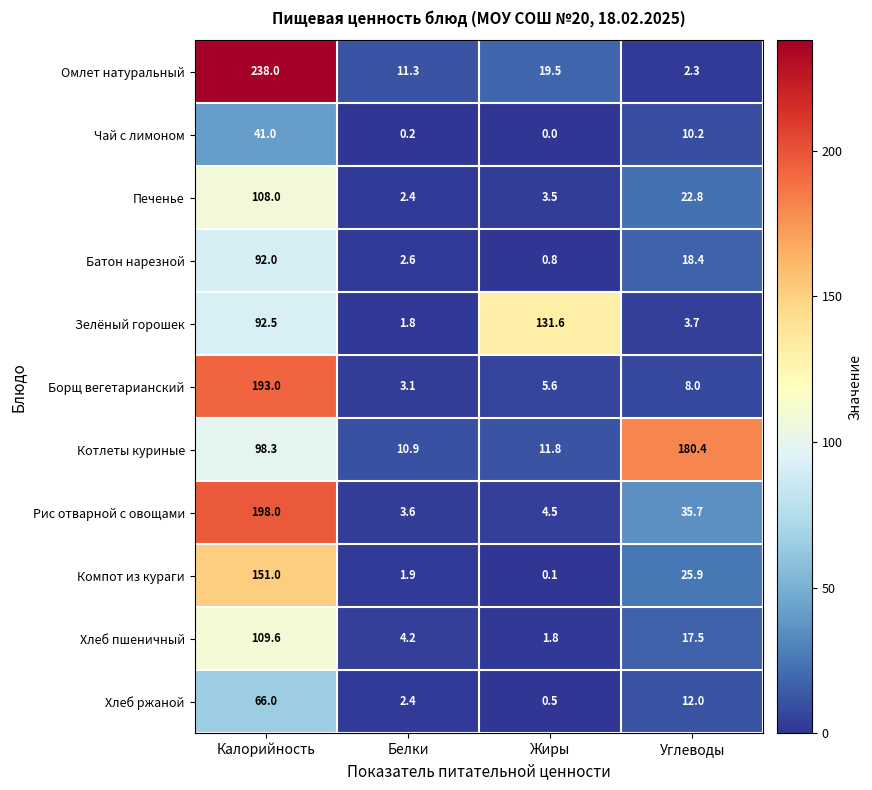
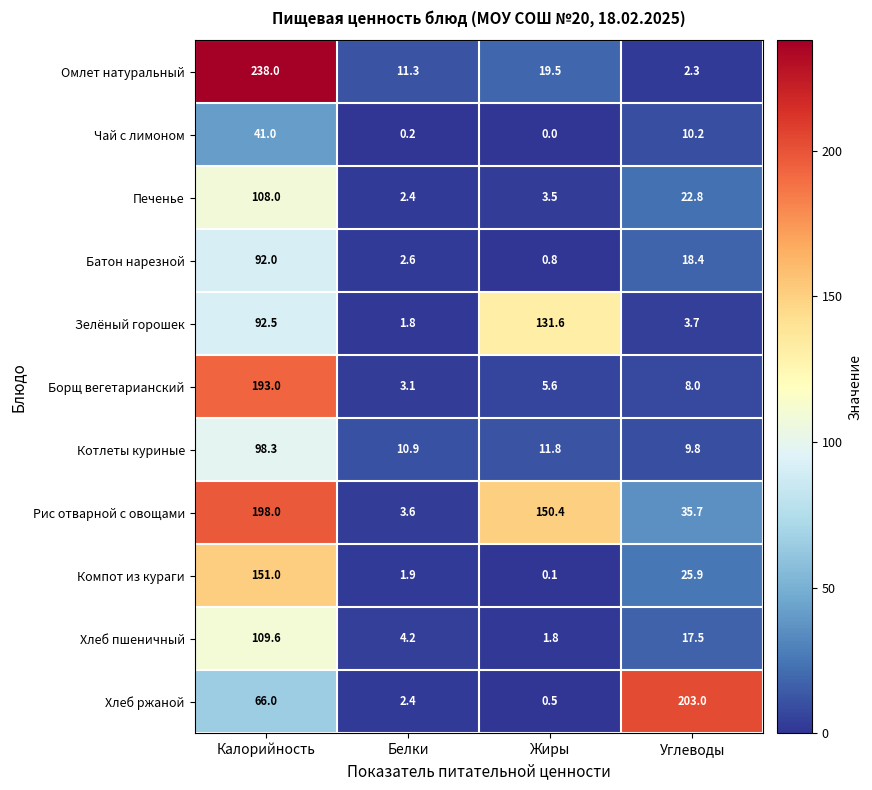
Котлеты куриные, Углеводы: 180.4 -> 9.8
Рис отварной с овощами, Жиры: 4.5 -> 150.4
Хлеб ржаной, Углеводы: 12.0 -> 203.0
